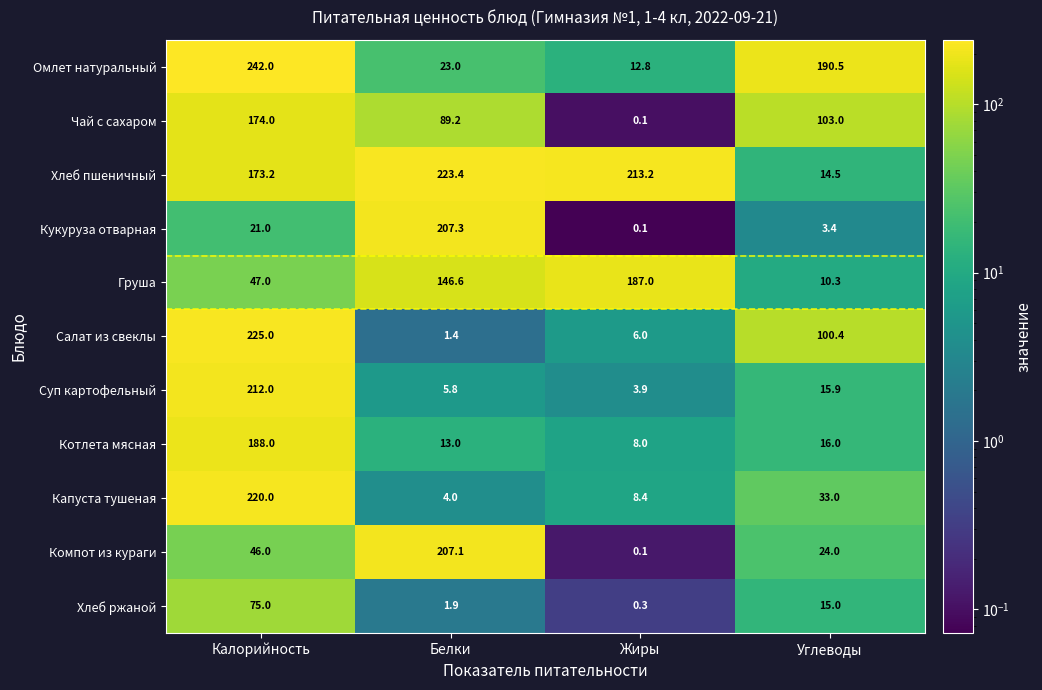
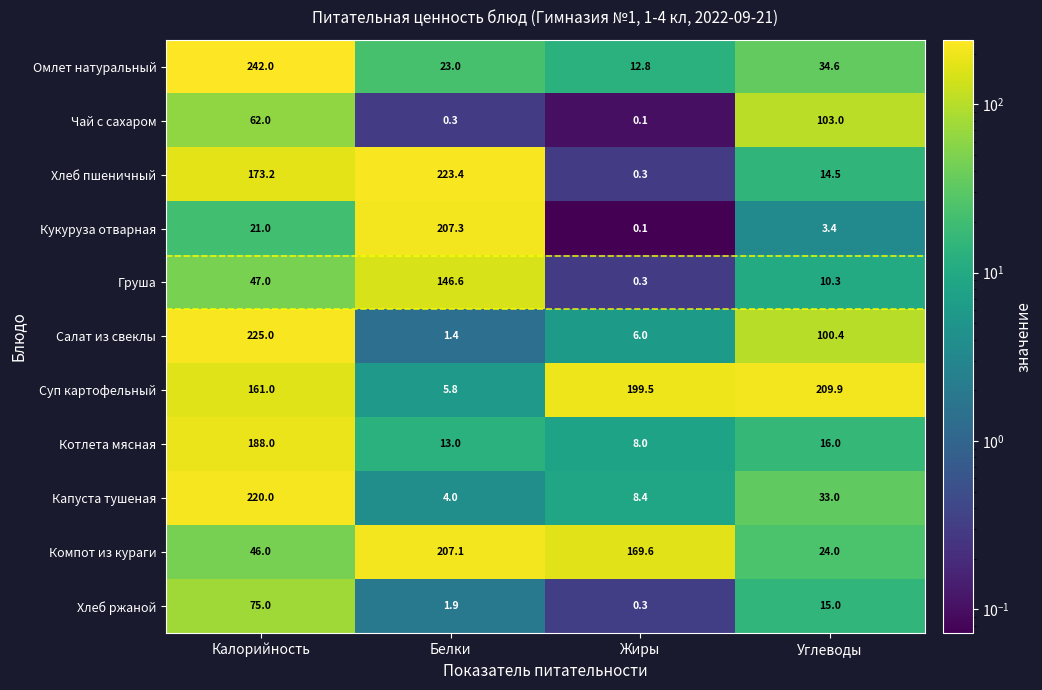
Омлет натуральный, Углеводы: 190.5 -> 34.6
Чай с сахаром, Калорийность: 174.0 -> 62.0
Чай с сахаром, Белки: 89.2 -> 0.3
Хлеб пшеничный, Жиры: 213.2 -> 0.3
Груша, Жиры: 187.0 -> 0.3
Суп картофельный, Калорийность: 212.0 -> 161.0
Суп картофельный, Жиры: 3.9 -> 199.5
Суп картофельный, Углеводы: 15.9 -> 209.9
Компот из кураги, Жиры: 0.1 -> 169.6
